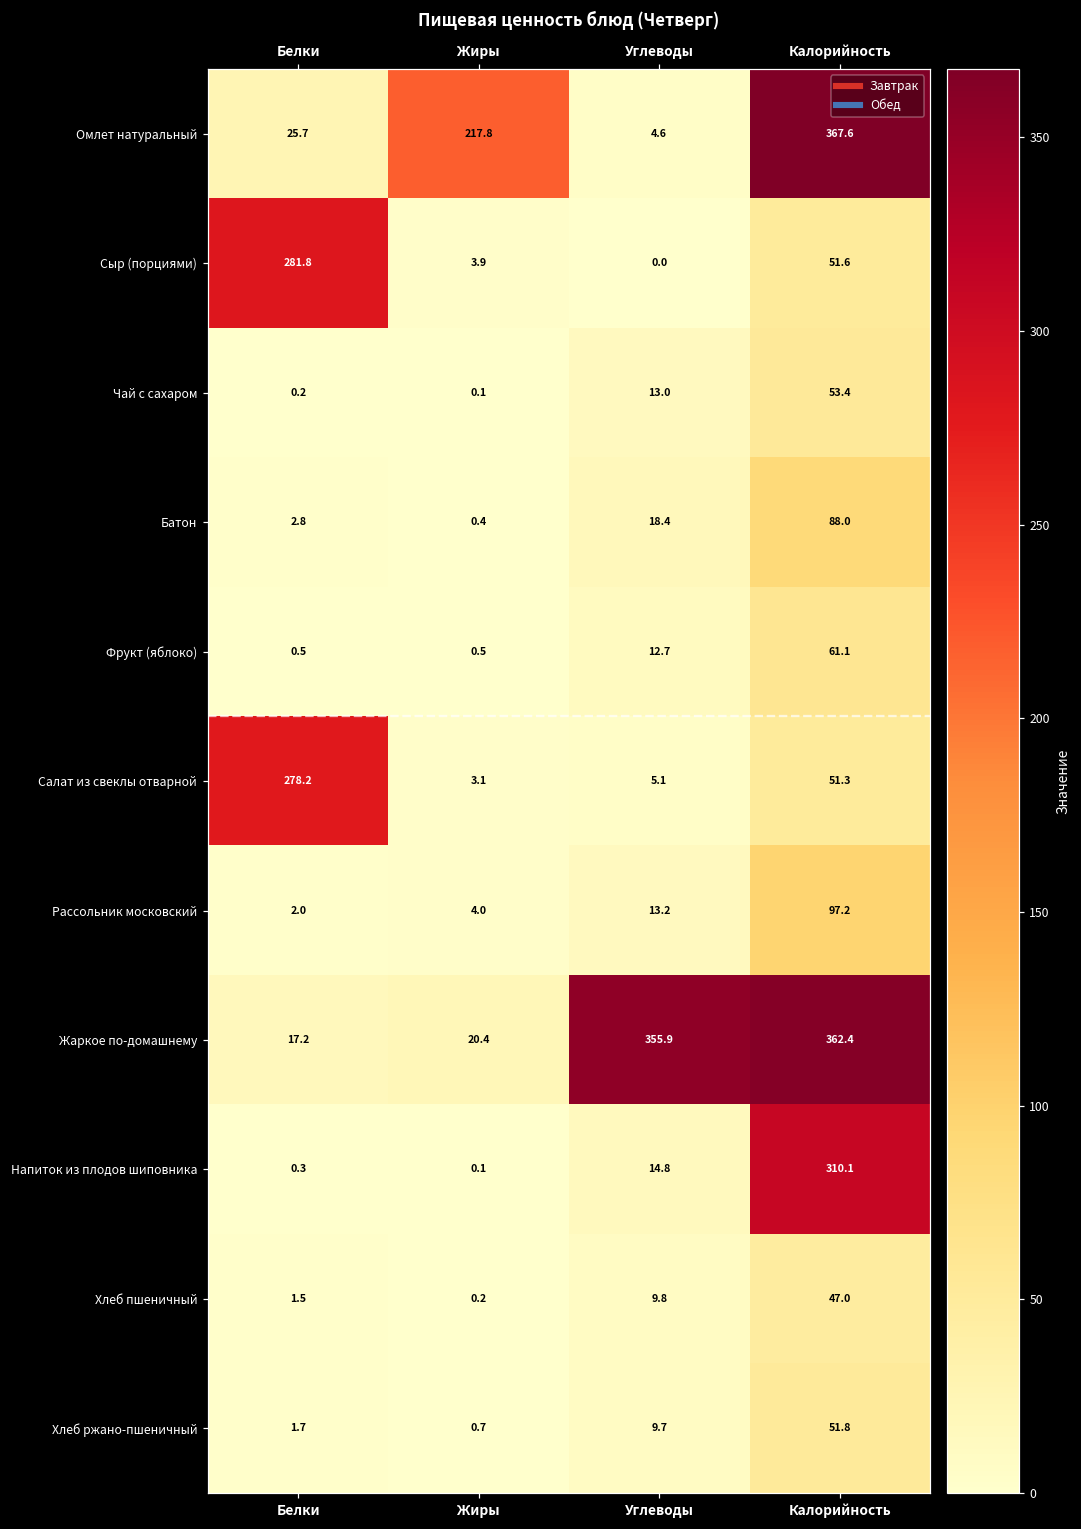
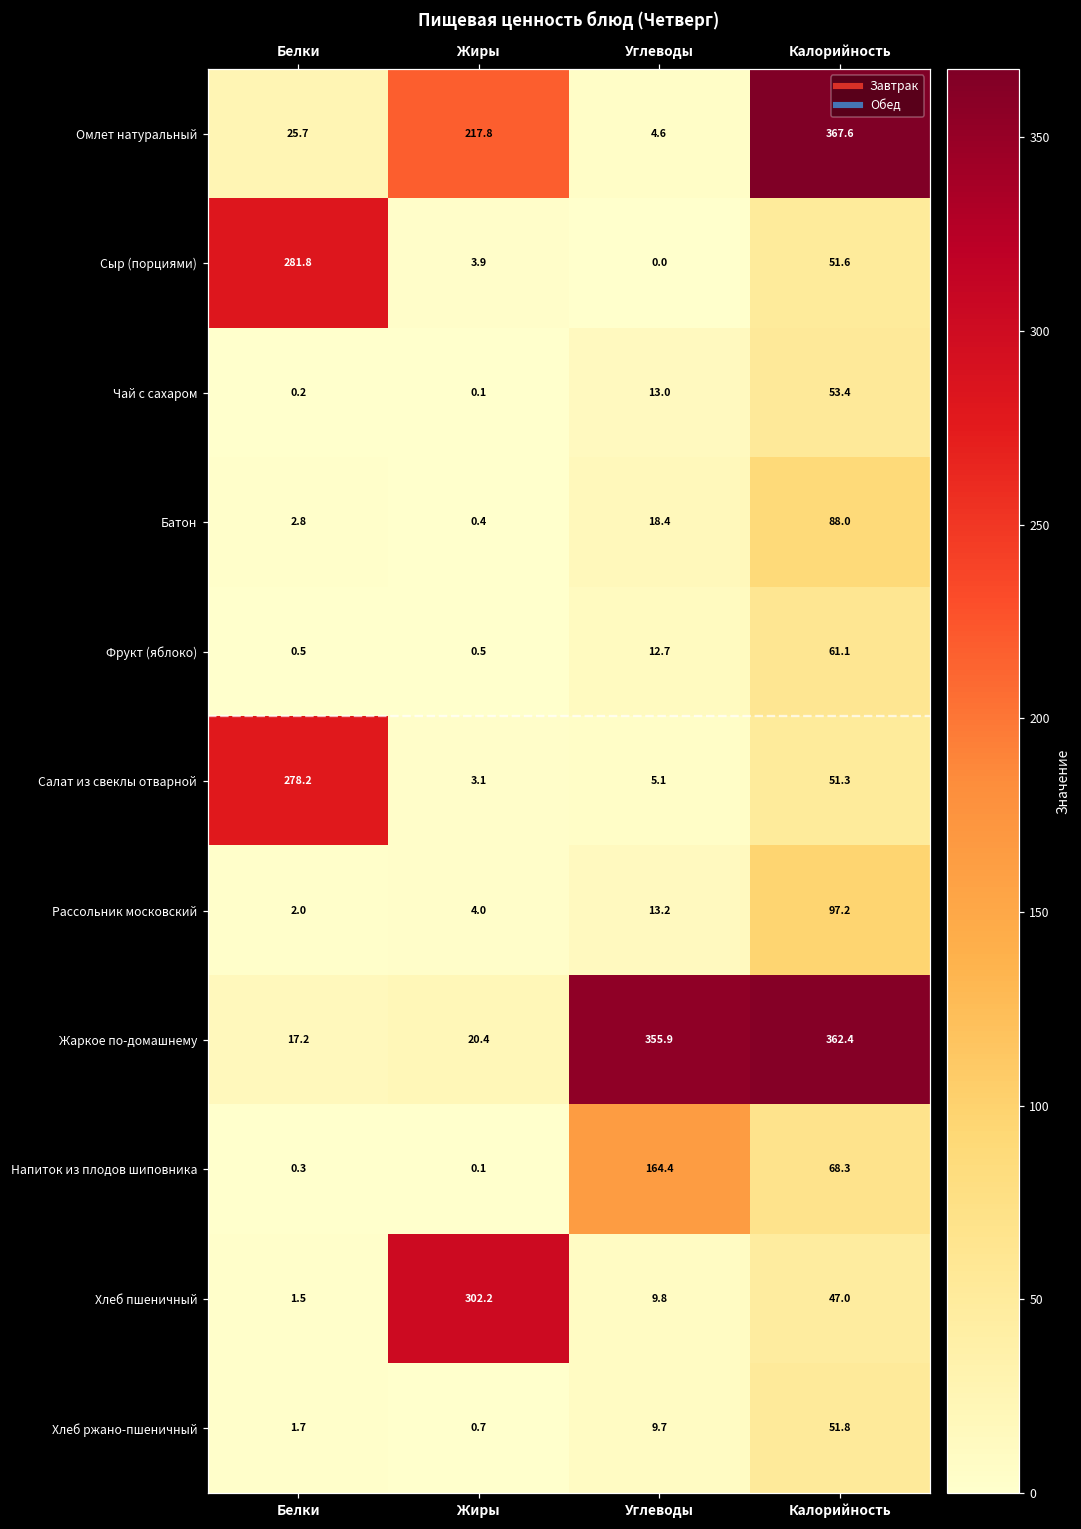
Напиток из плодов шиповника, Углеводы: 14.8 -> 164.4
Напиток из плодов шиповника, Калорийность: 310.1 -> 68.3
Хлеб пшеничный, Жиры: 0.2 -> 302.2
